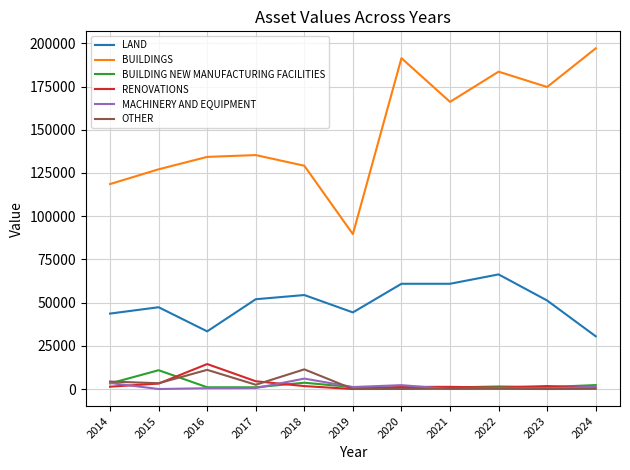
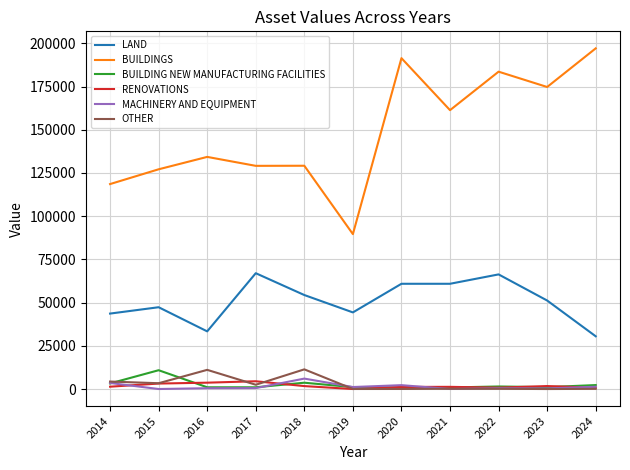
RENOVATIONS, 2016: 14000 -> 4000
LAND, 2017: 52000 -> 67000
BUILDINGS, 2017: 135000 -> 129000
BUILDINGS, 2021: 166000 -> 161000
